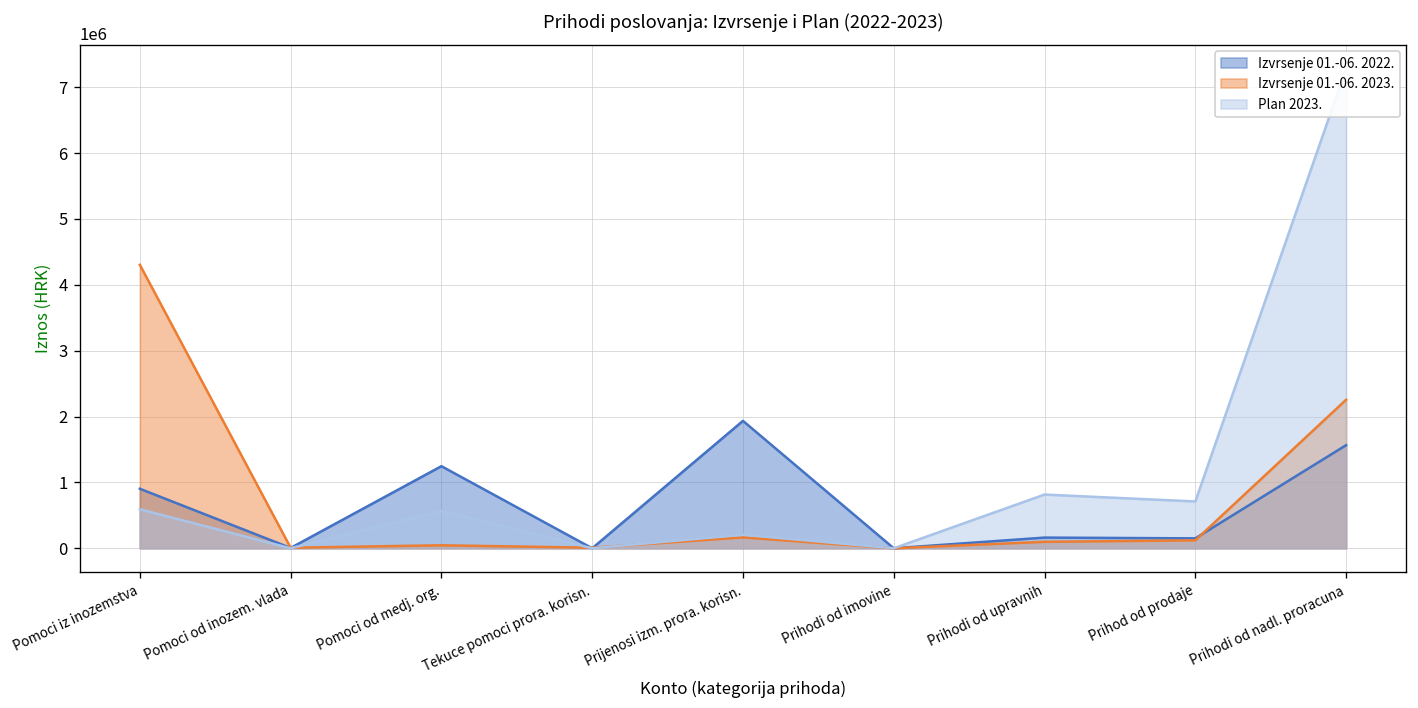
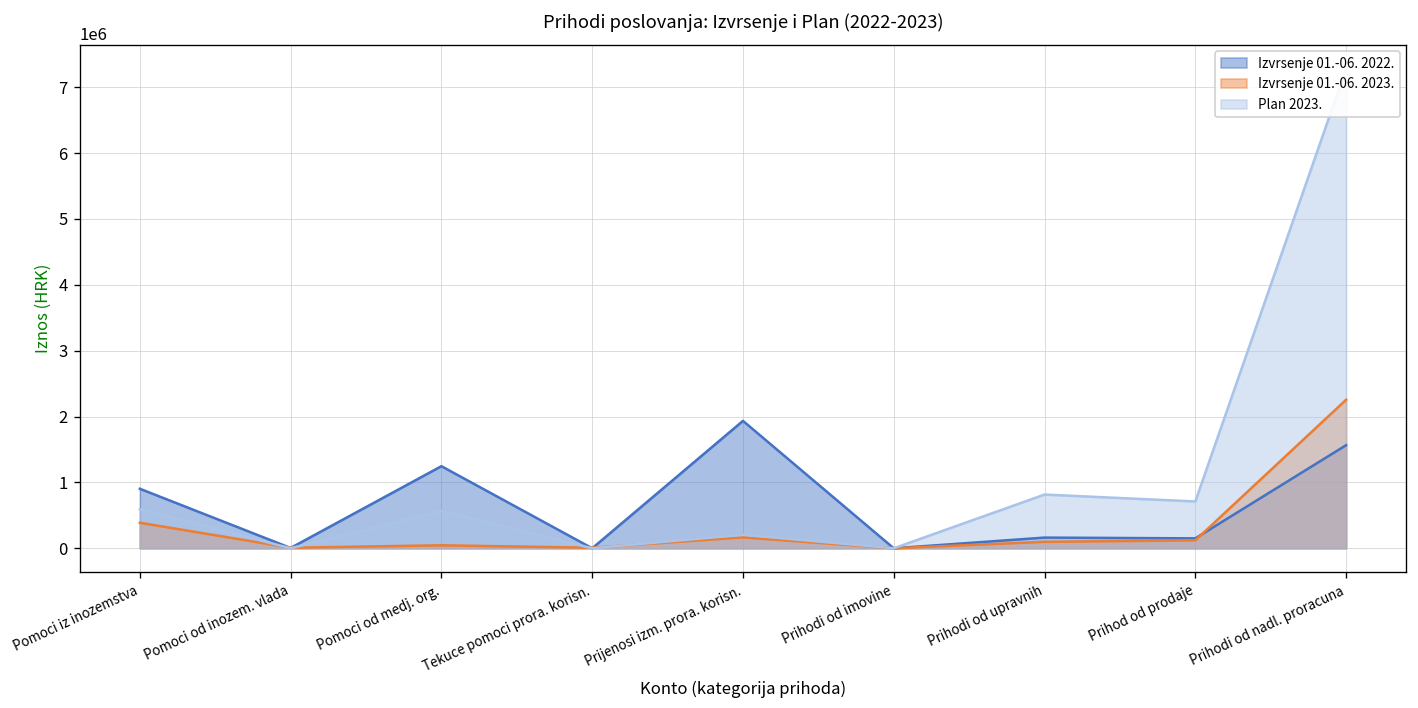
Izvrsenje 01.-06. 2023., Pomoci iz inozemstva: 4300000 -> 400000
